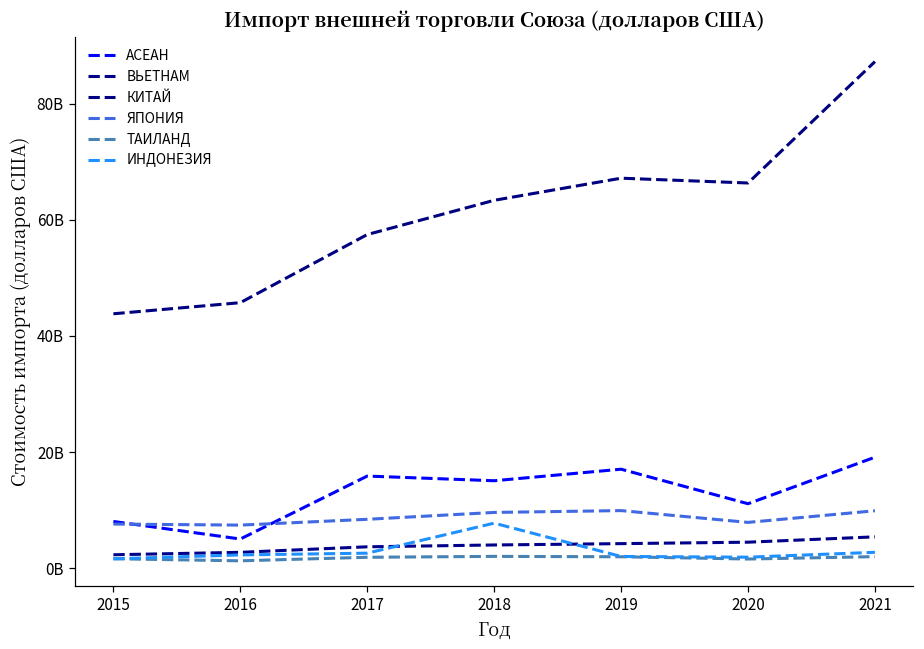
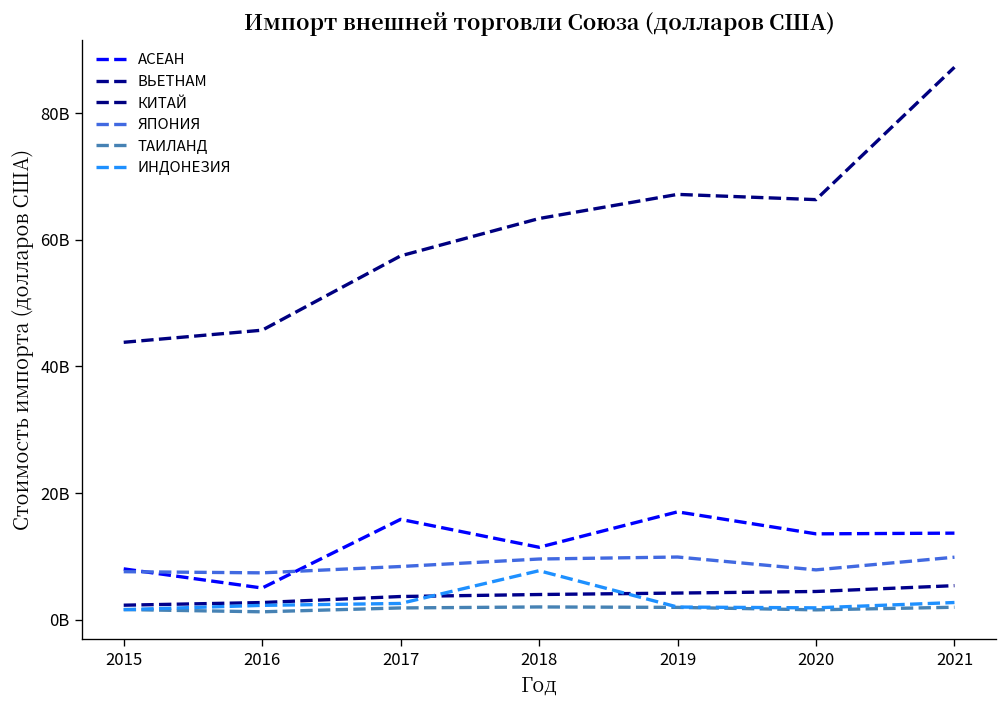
АСЕАН, 2018: 15000000000 -> 11000000000
АСЕАН, 2020: 11000000000 -> 14000000000
АСЕАН, 2021: 19000000000 -> 14000000000
